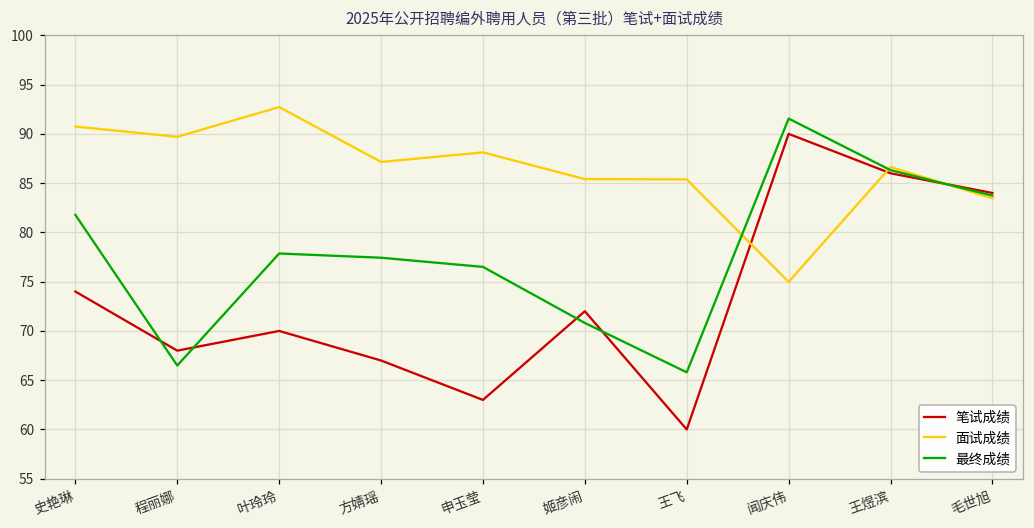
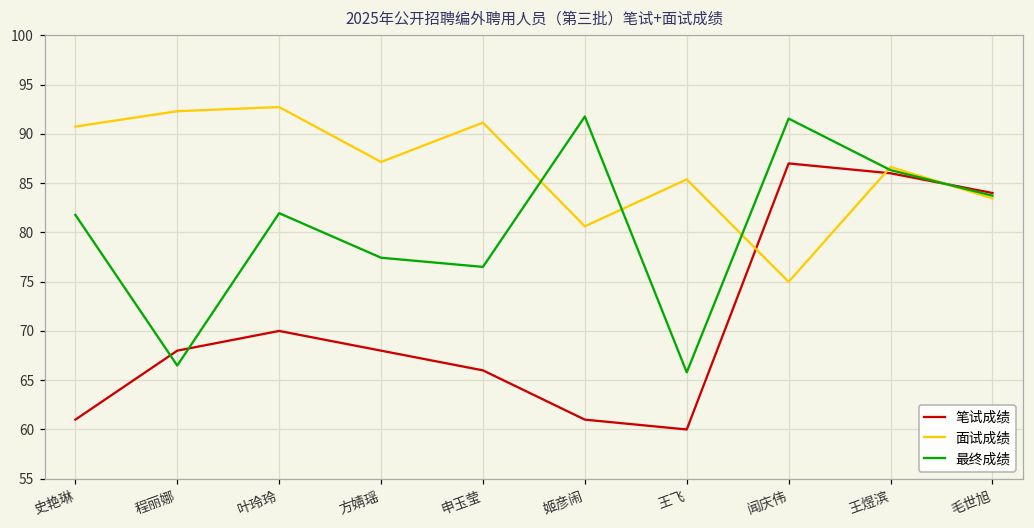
笔试成绩, 史艳琳: 74 -> 61
面试成绩, 程丽娜: 90 -> 92
最终成绩, 叶玲玲: 78 -> 82
笔试成绩, 方婧瑶: 67 -> 68
笔试成绩, 申玉莹: 63 -> 66
面试成绩, 申玉莹: 88 -> 91
笔试成绩, 姬彦闹: 72 -> 61
面试成绩, 姬彦闹: 85 -> 81
最终成绩, 姬彦闹: 71 -> 92
笔试成绩, 闻庆伟: 90 -> 87
